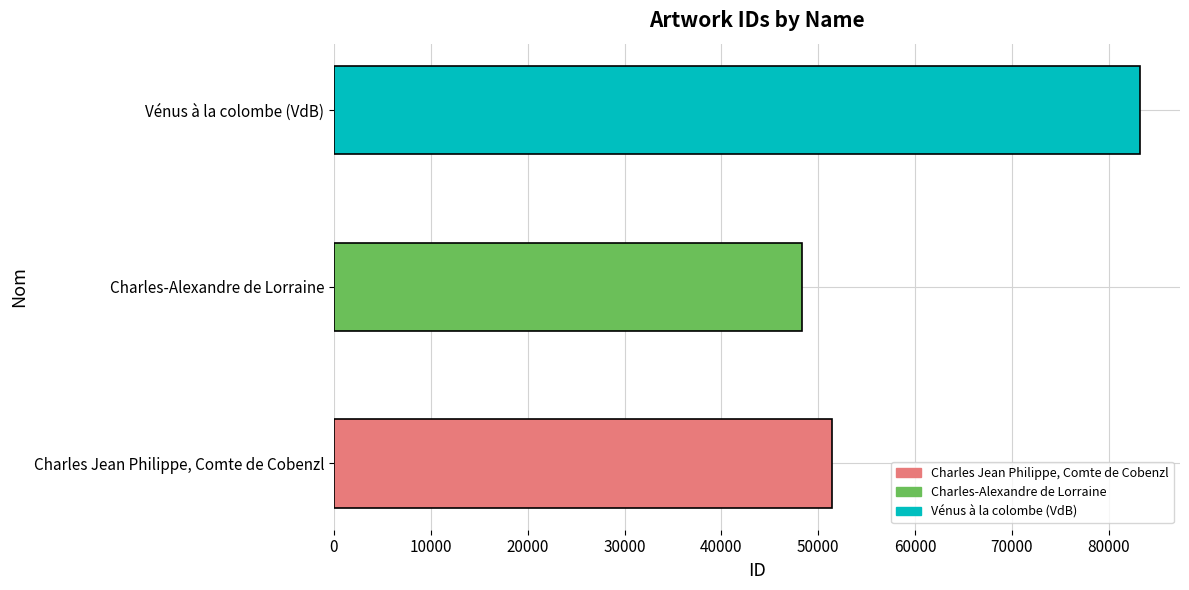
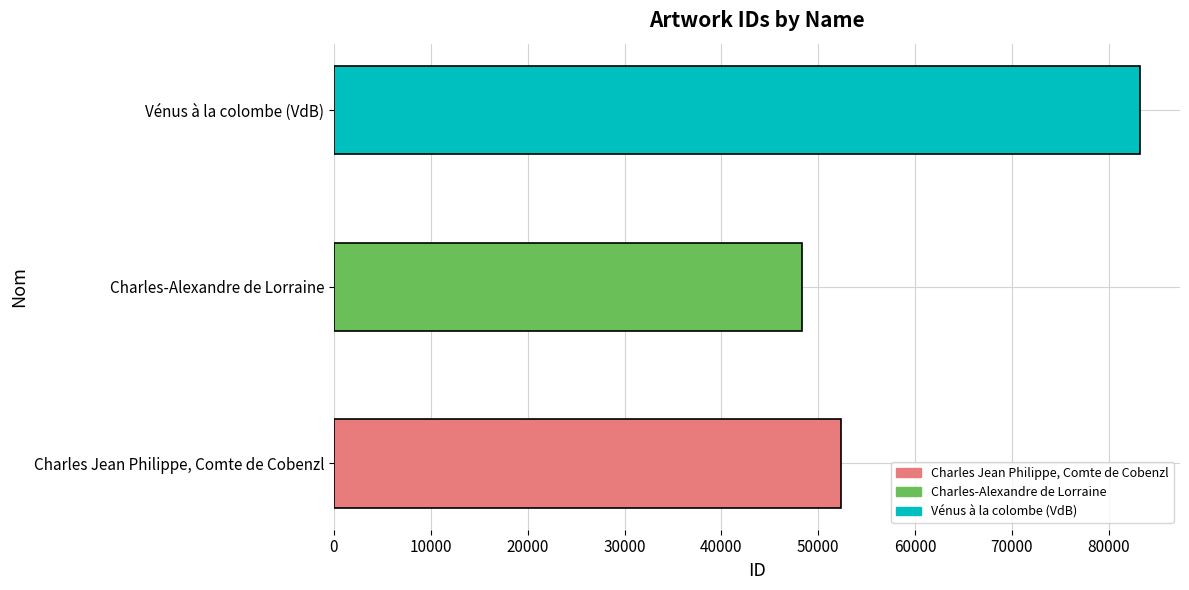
Charles Jean Philippe, Comte de Cobenzl: 51000 -> 52000
